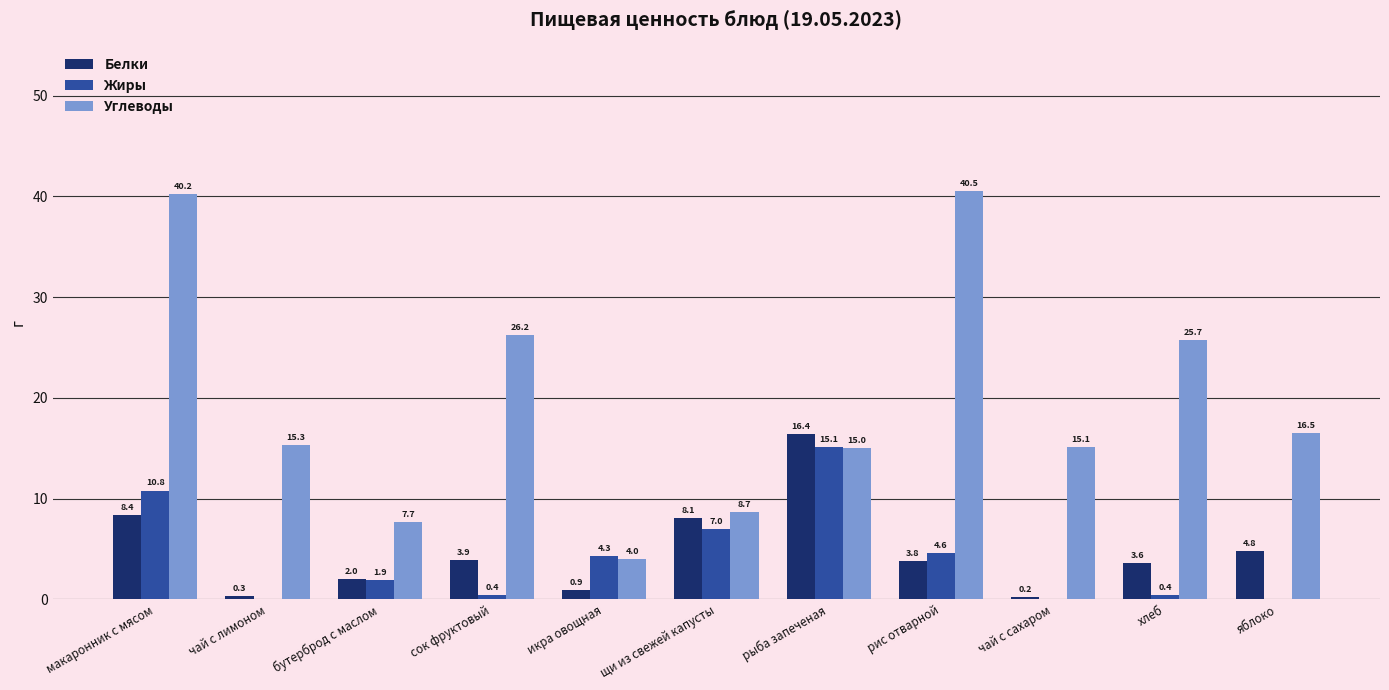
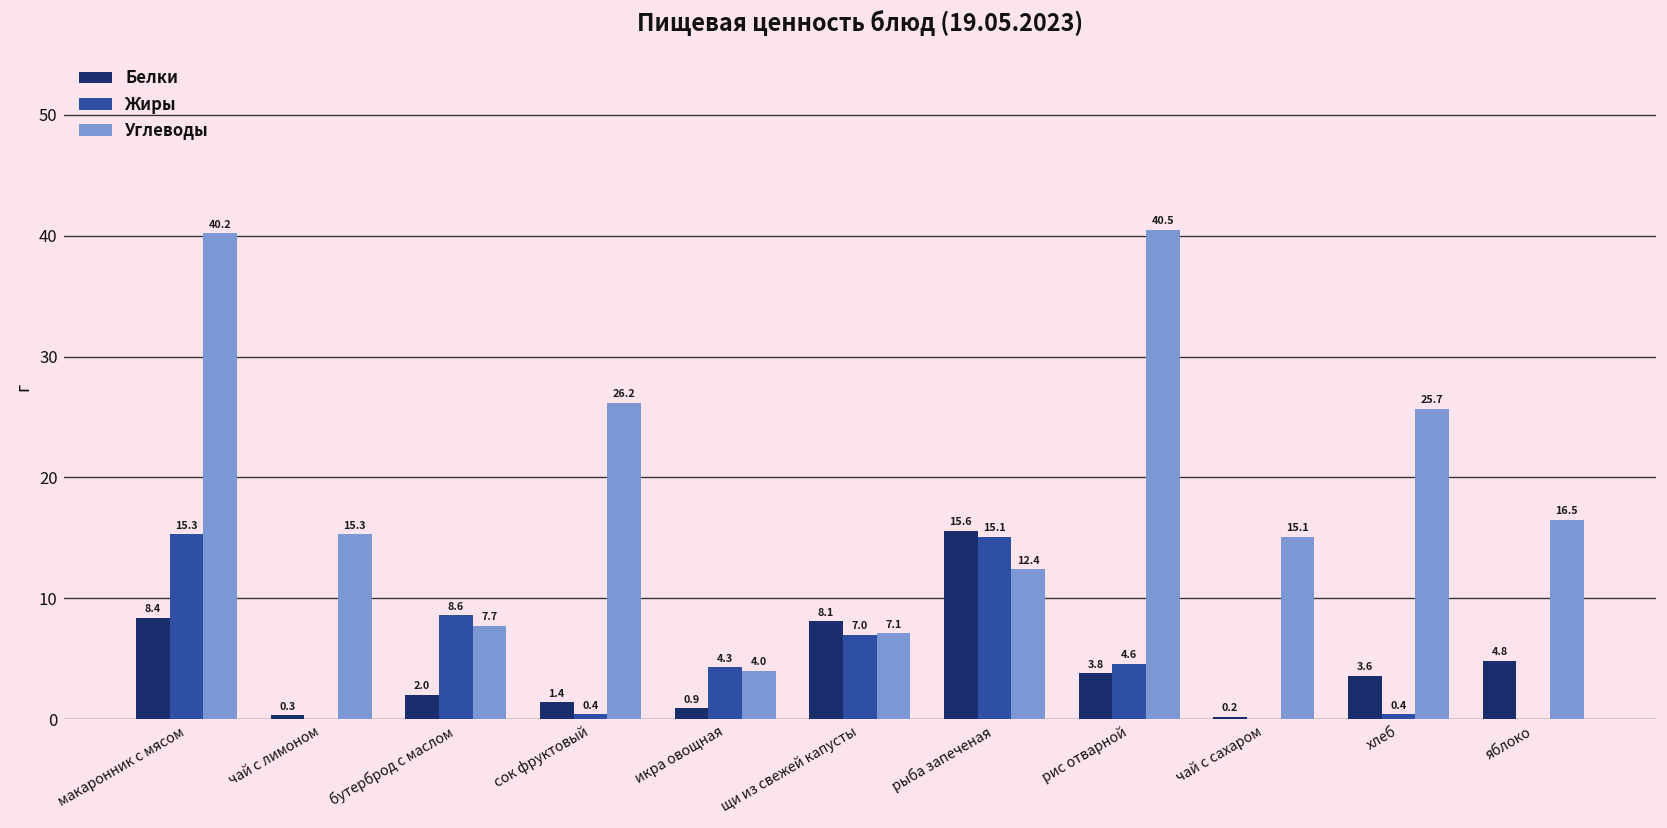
Жиры, макаронник с мясом: 10.8 -> 15.3
Жиры, бутерброд с маслом: 1.9 -> 8.6
Белки, сок фруктовый: 3.9 -> 1.4
Углеводы, щи из свежей капусты: 8.7 -> 7.1
Белки, рыба запеченая: 16.4 -> 15.6
Углеводы, рыба запеченая: 15.0 -> 12.4
